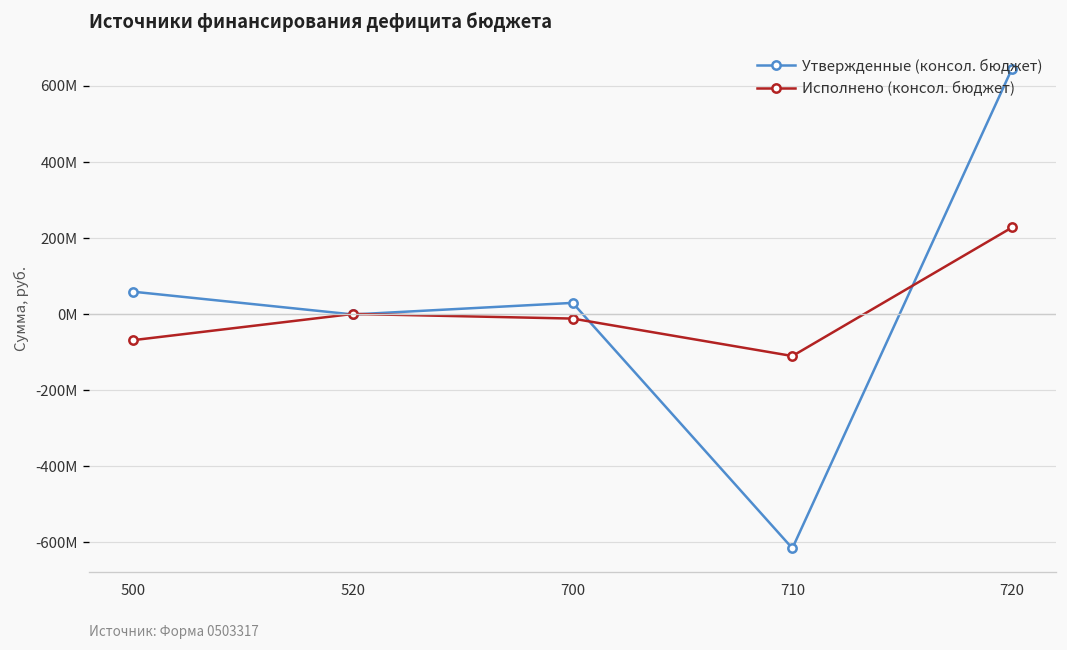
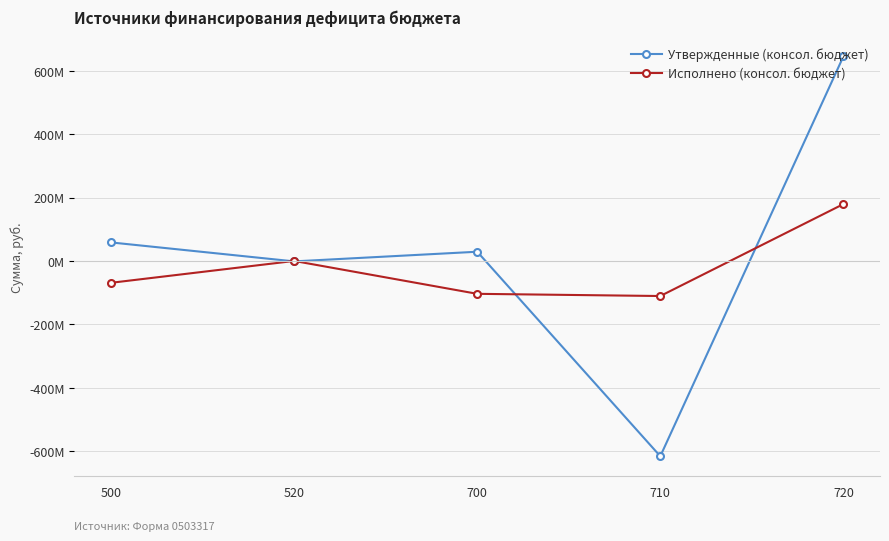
Исполнено (консол. бюджет), 700: -10000000 -> -100000000
Исполнено (консол. бюджет), 720: 230000000 -> 180000000
